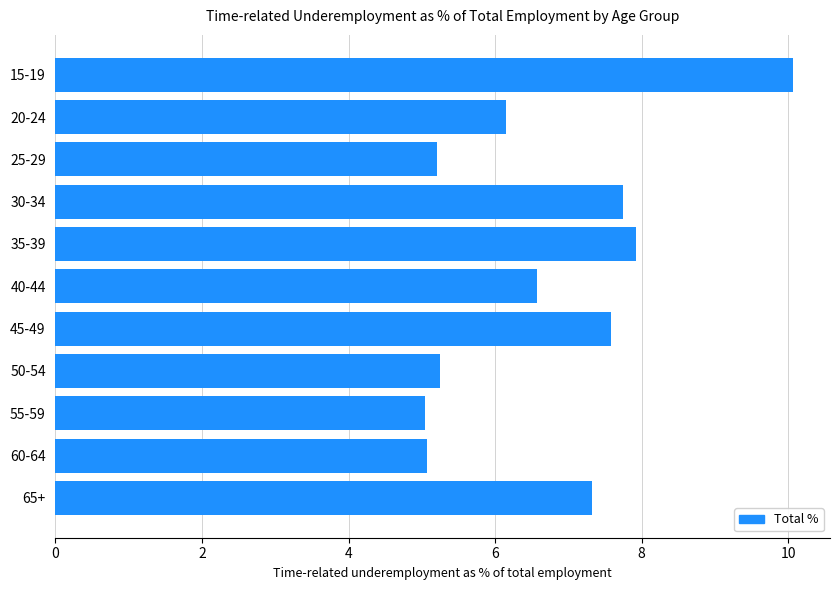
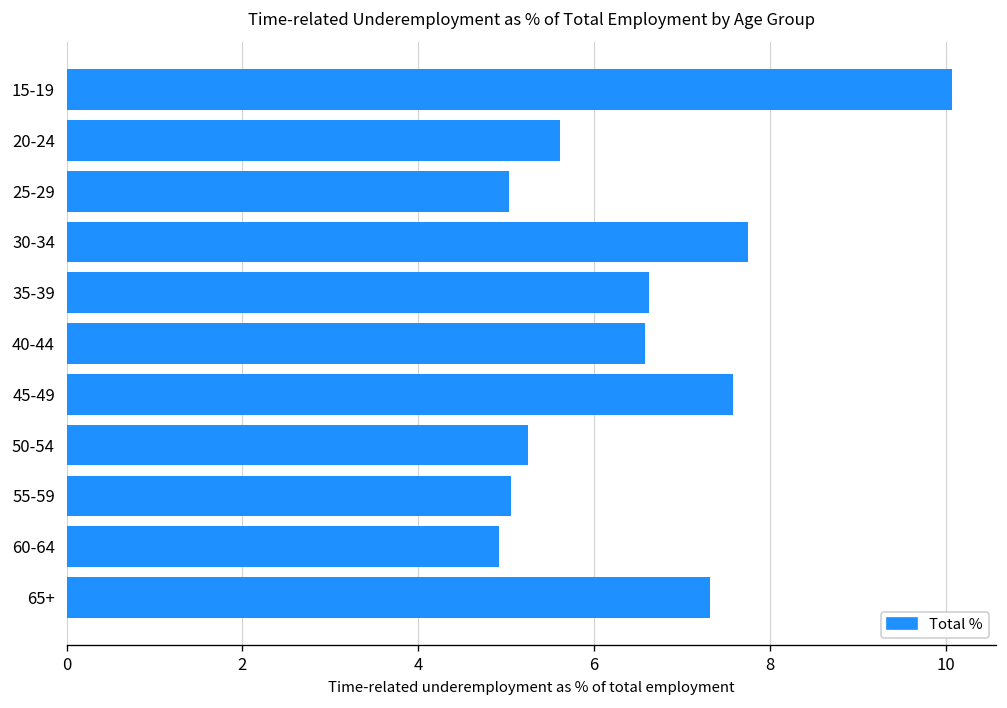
20-24: 6.1 -> 5.6
25-29: 5.2 -> 5.0
35-39: 7.9 -> 6.6
60-64: 5.1 -> 4.9
